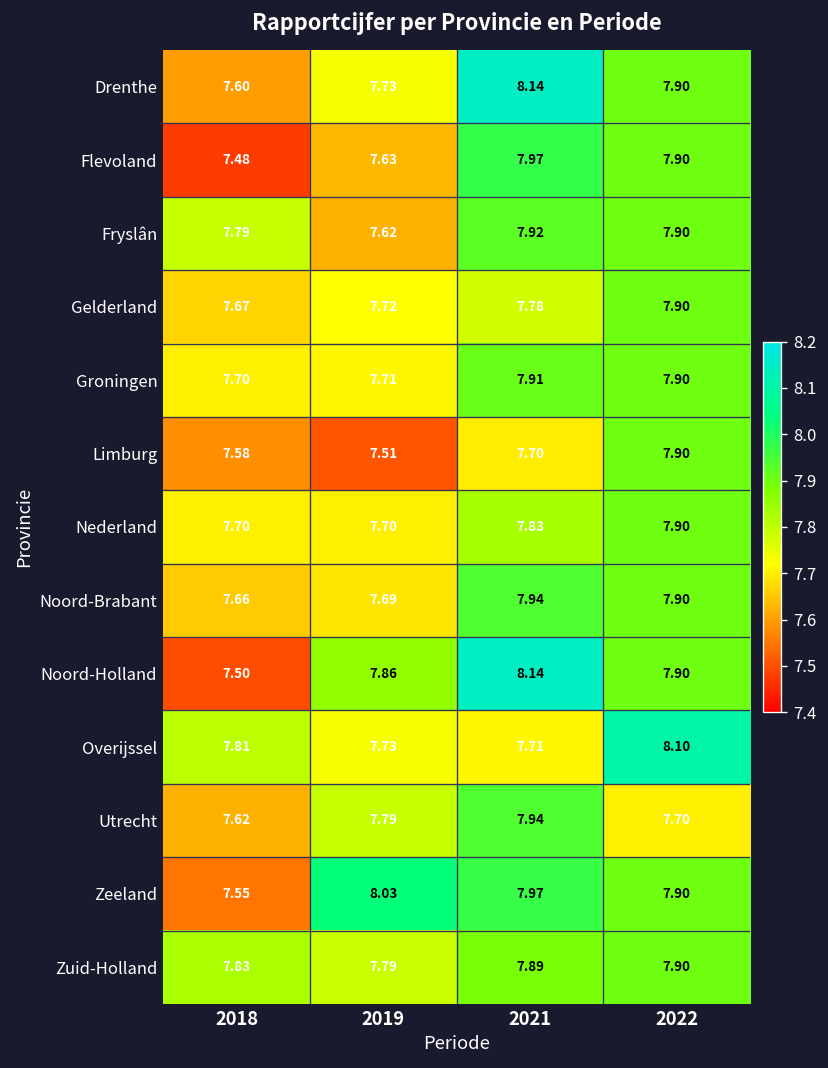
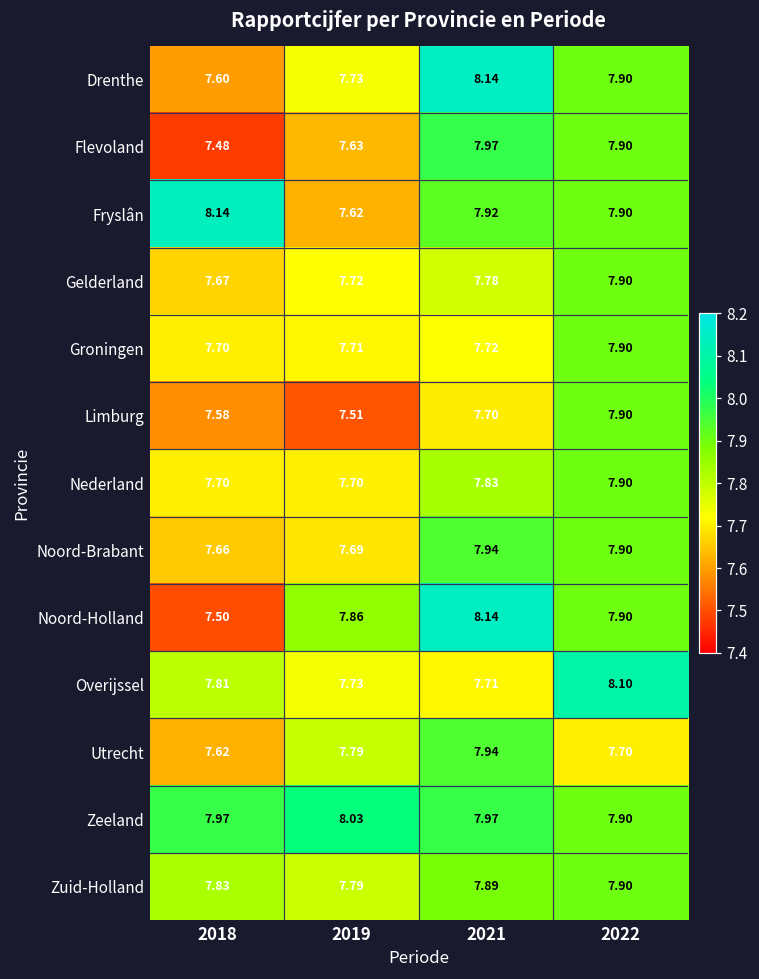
Fryslân, 2018: 7.79 -> 8.14
Groningen, 2021: 7.91 -> 7.72
Zeeland, 2018: 7.55 -> 7.97
